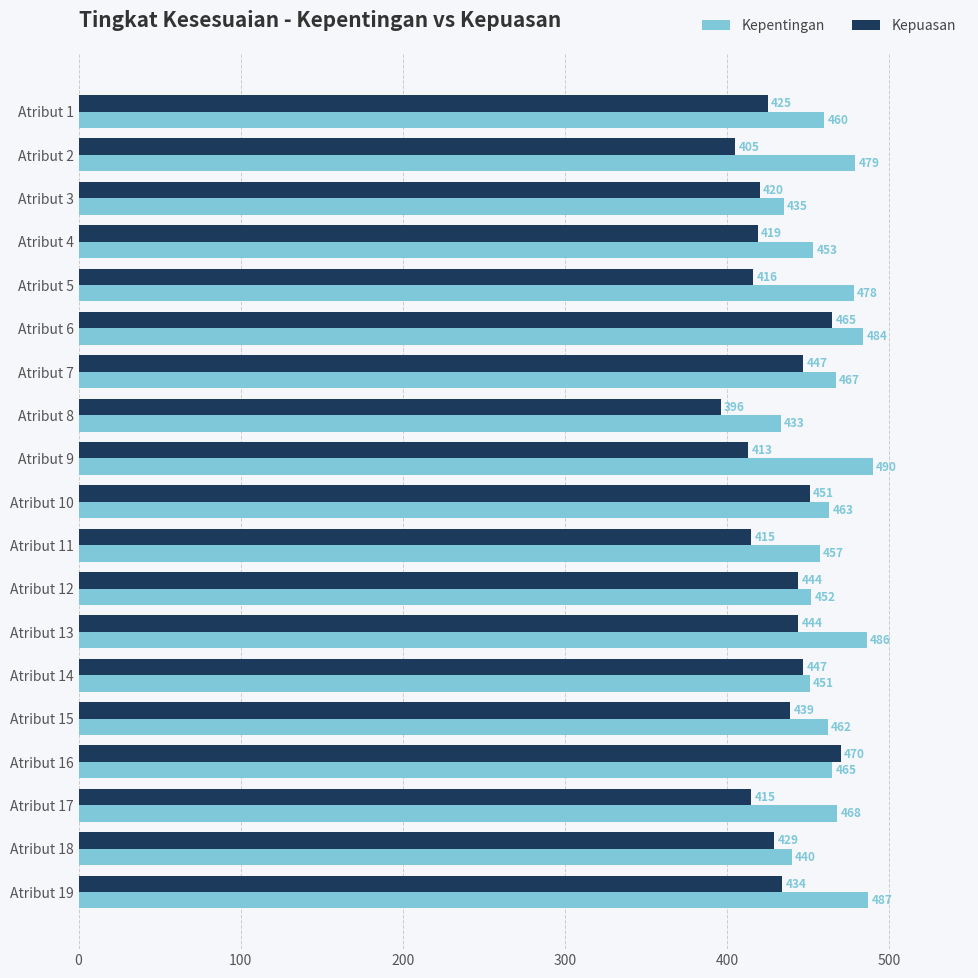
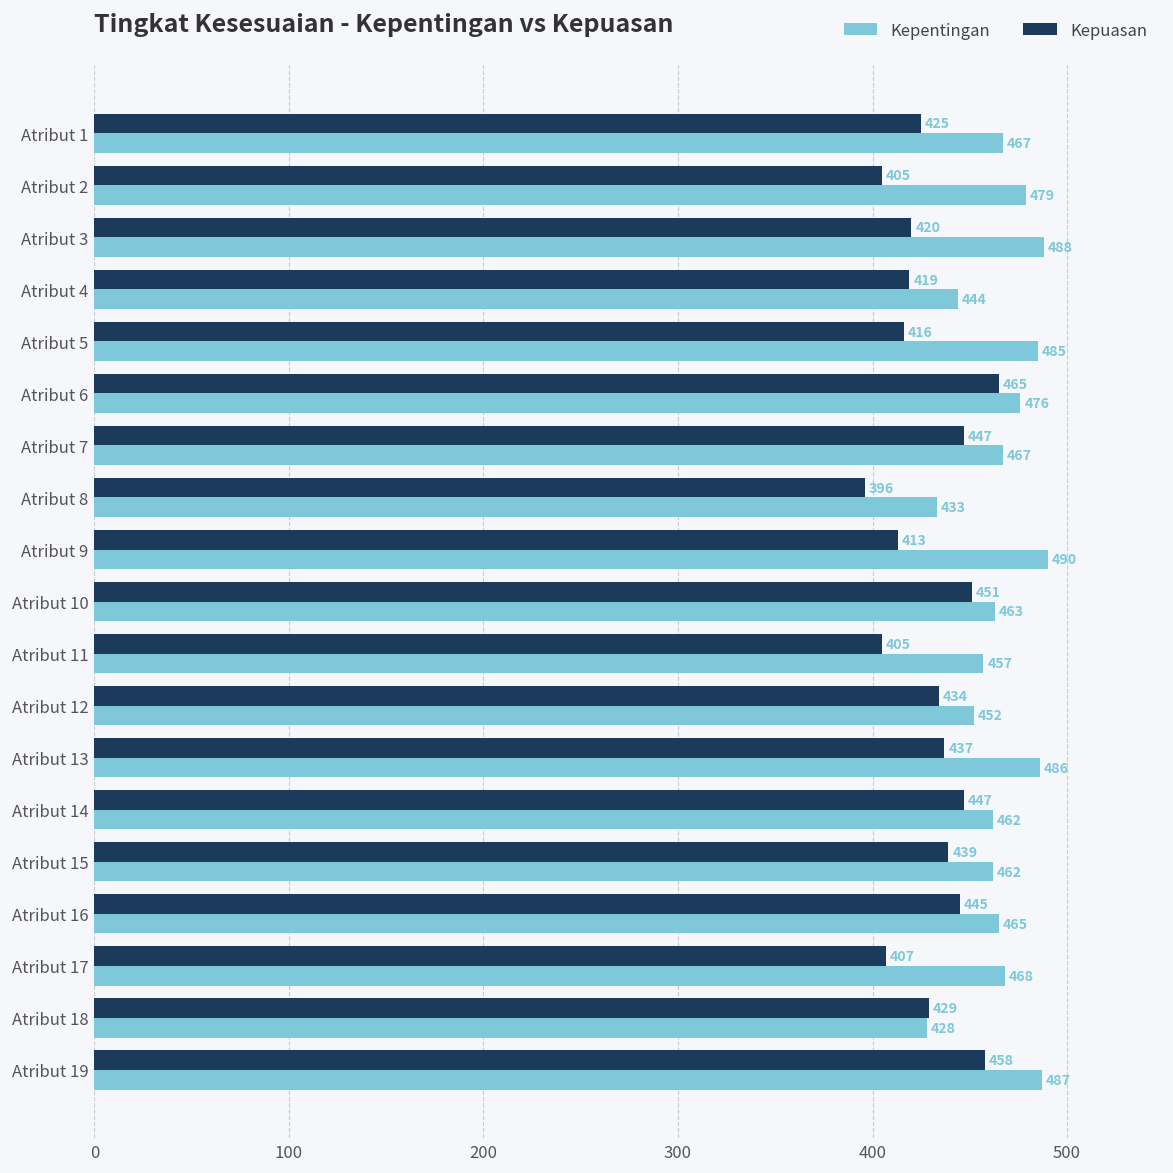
Kepentingan, Atribut 1: 460 -> 467
Kepentingan, Atribut 3: 435 -> 488
Kepentingan, Atribut 4: 453 -> 444
Kepentingan, Atribut 5: 478 -> 485
Kepentingan, Atribut 6: 484 -> 476
Kepuasan, Atribut 11: 415 -> 405
Kepuasan, Atribut 12: 444 -> 434
Kepuasan, Atribut 13: 444 -> 437
Kepentingan, Atribut 14: 451 -> 462
Kepuasan, Atribut 16: 470 -> 445
Kepuasan, Atribut 17: 415 -> 407
Kepentingan, Atribut 18: 440 -> 428
Kepuasan, Atribut 19: 434 -> 458
